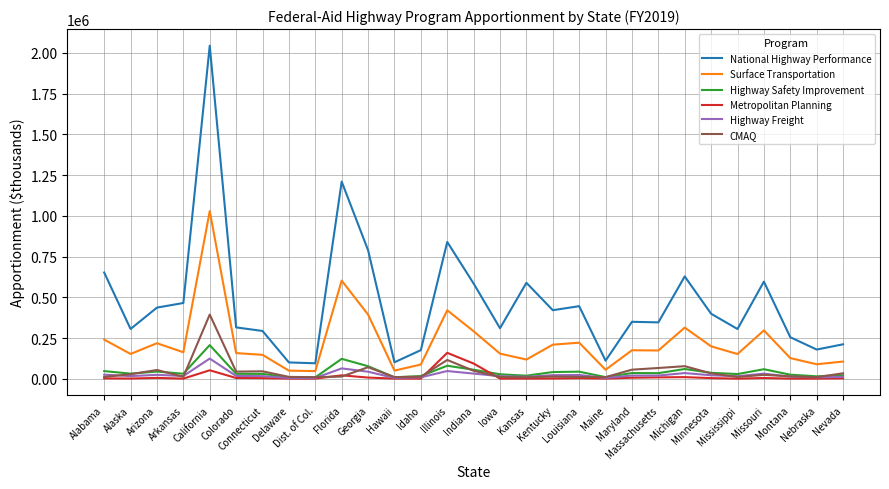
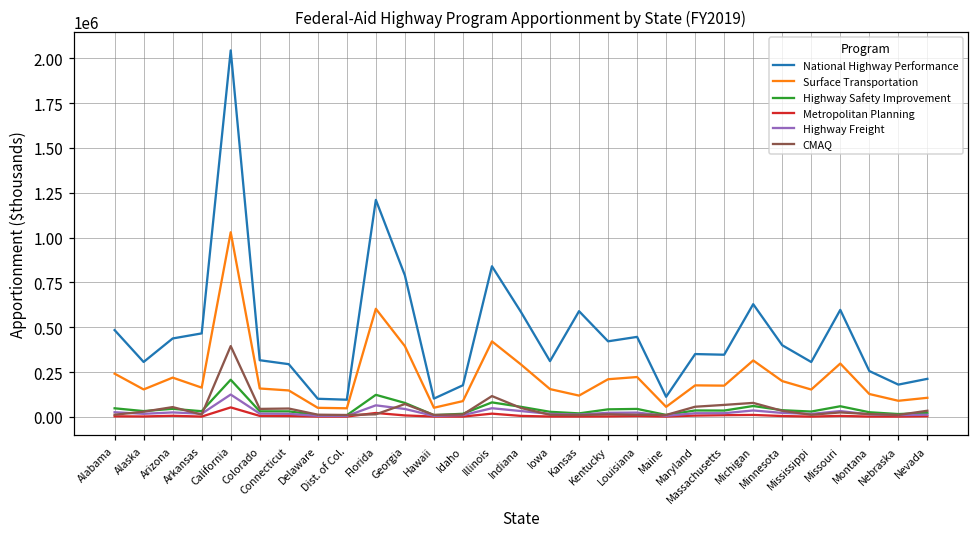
National Highway Performance, Alabama: 650000 -> 480000
Metropolitan Planning, Illinois: 160000 -> 20000
Metropolitan Planning, Indiana: 90000 -> 10000
